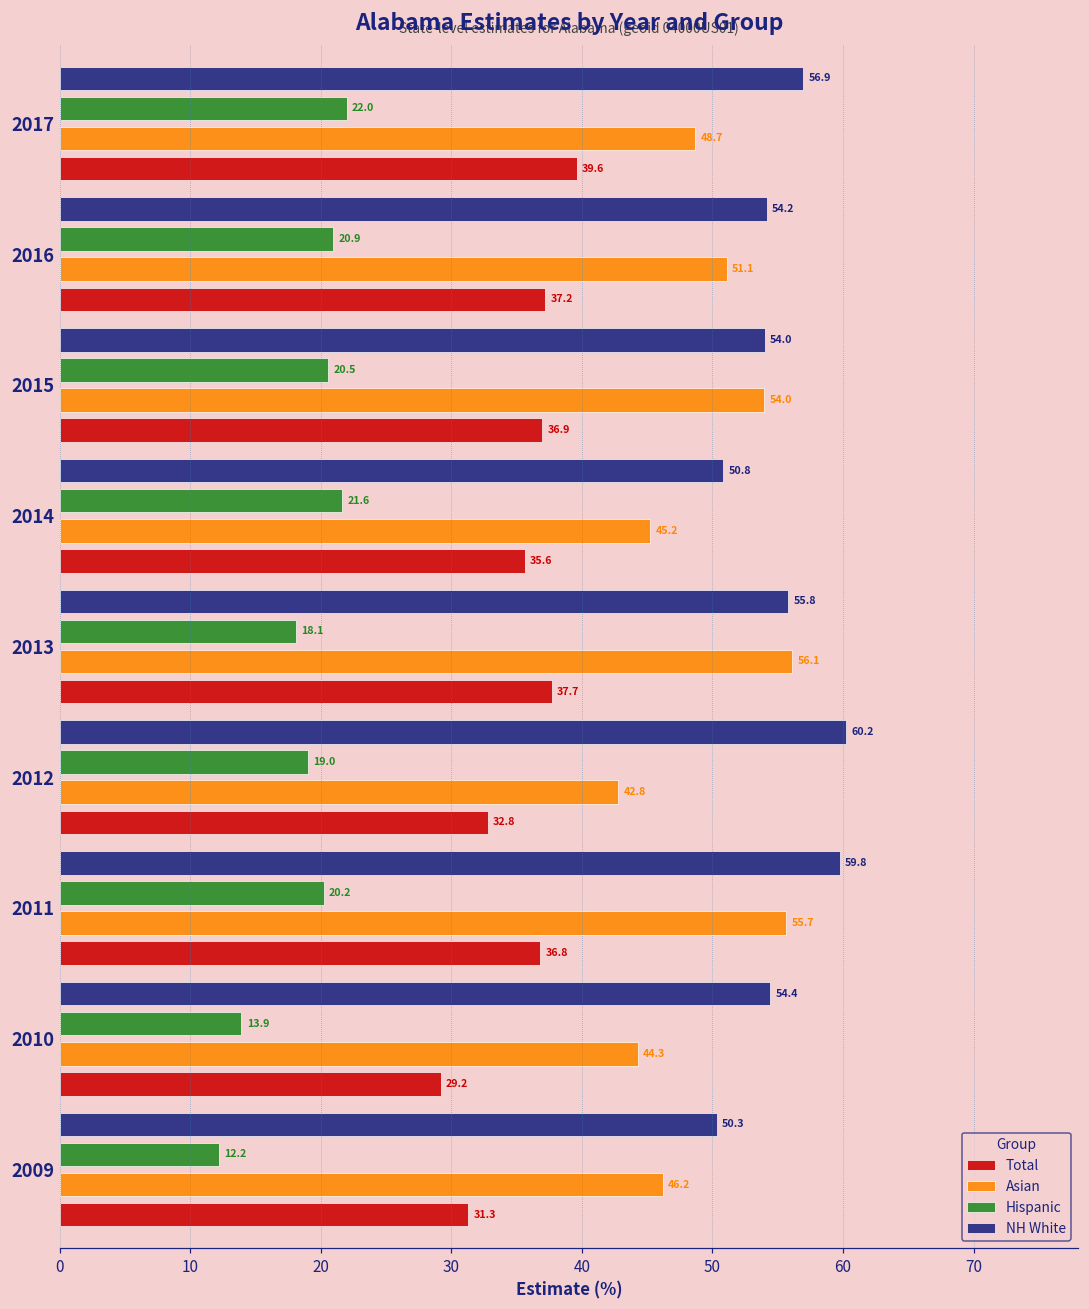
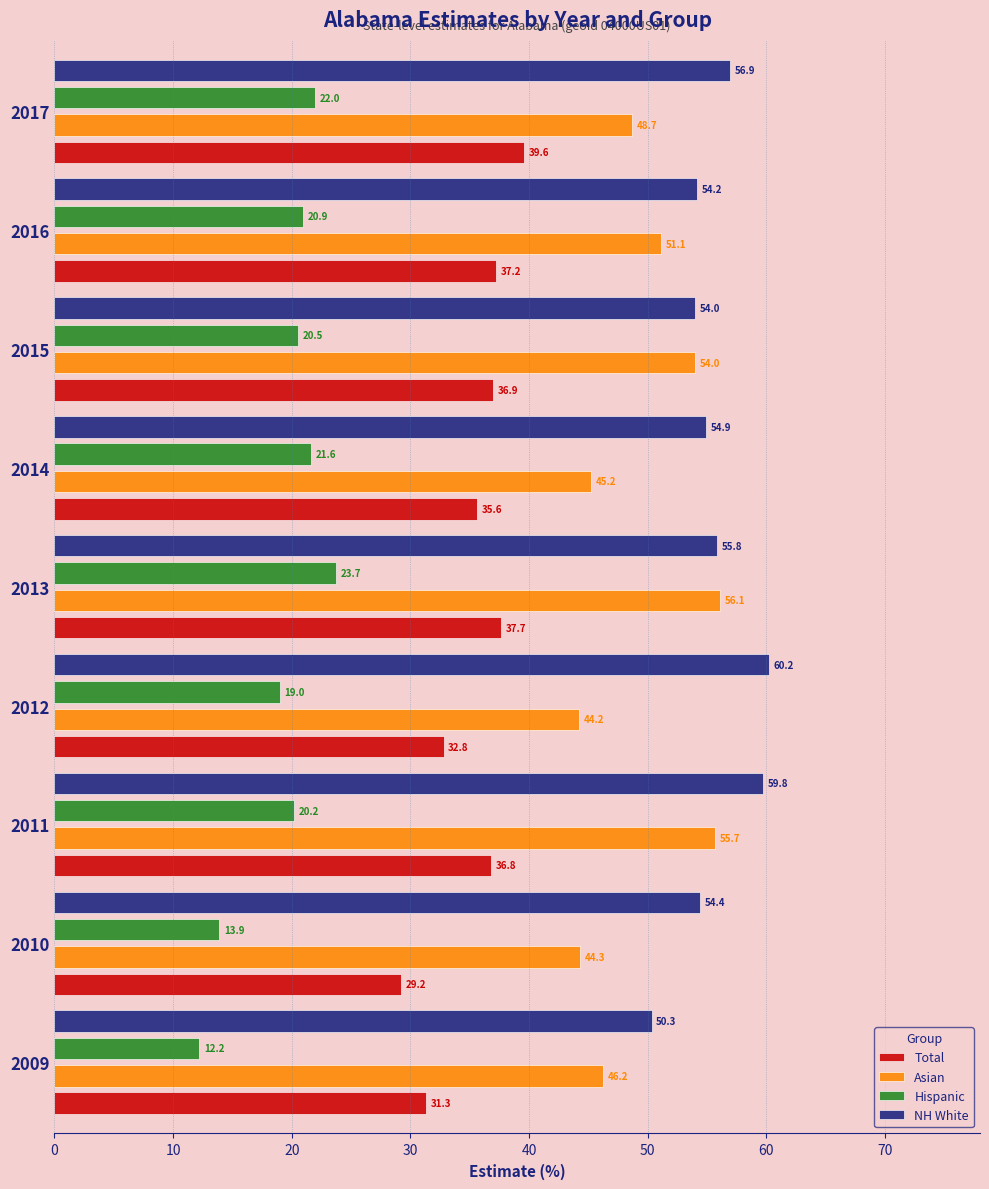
NH White, 2014: 50.8 -> 54.9
Hispanic, 2013: 18.1 -> 23.7
Asian, 2012: 42.8 -> 44.2
